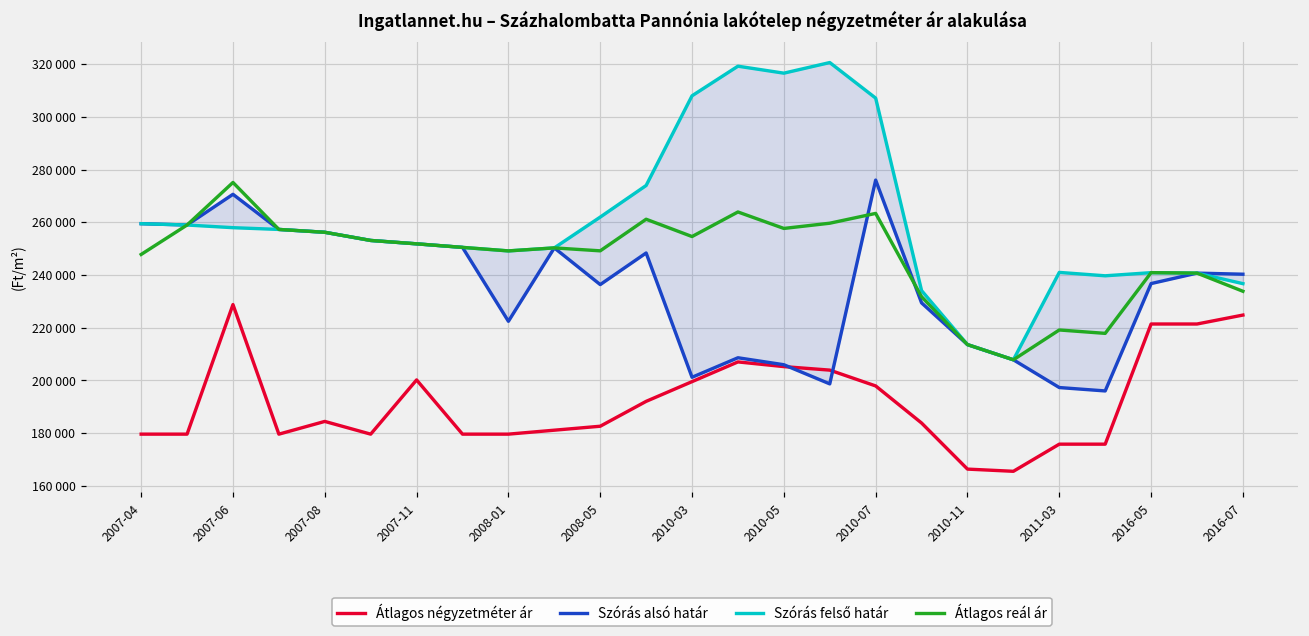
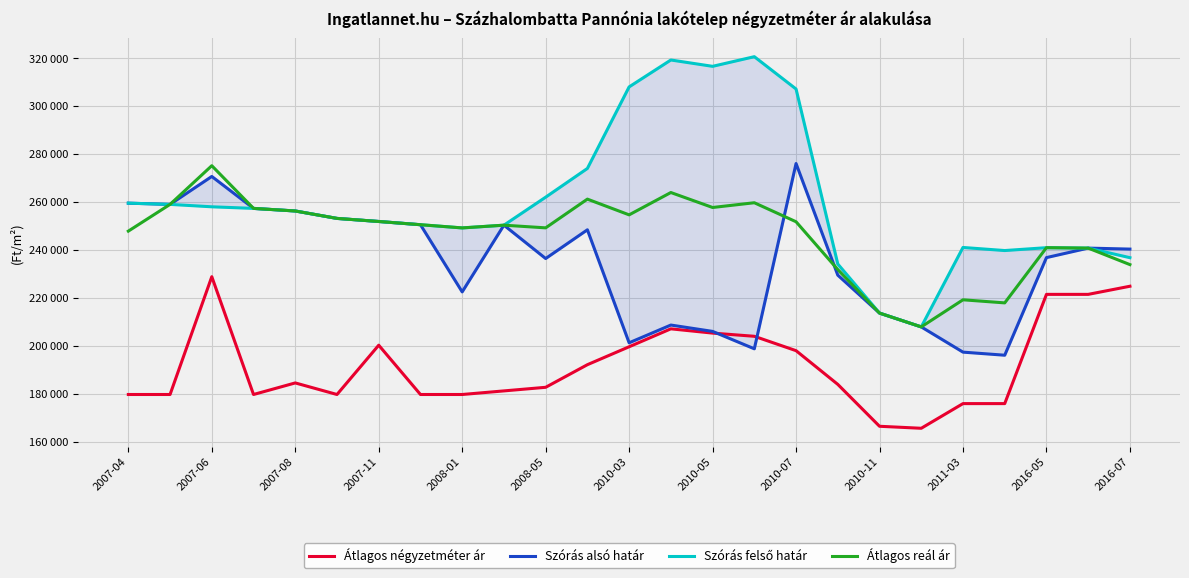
Átlagos reál ár, 2010-07: 263000 -> 252000
